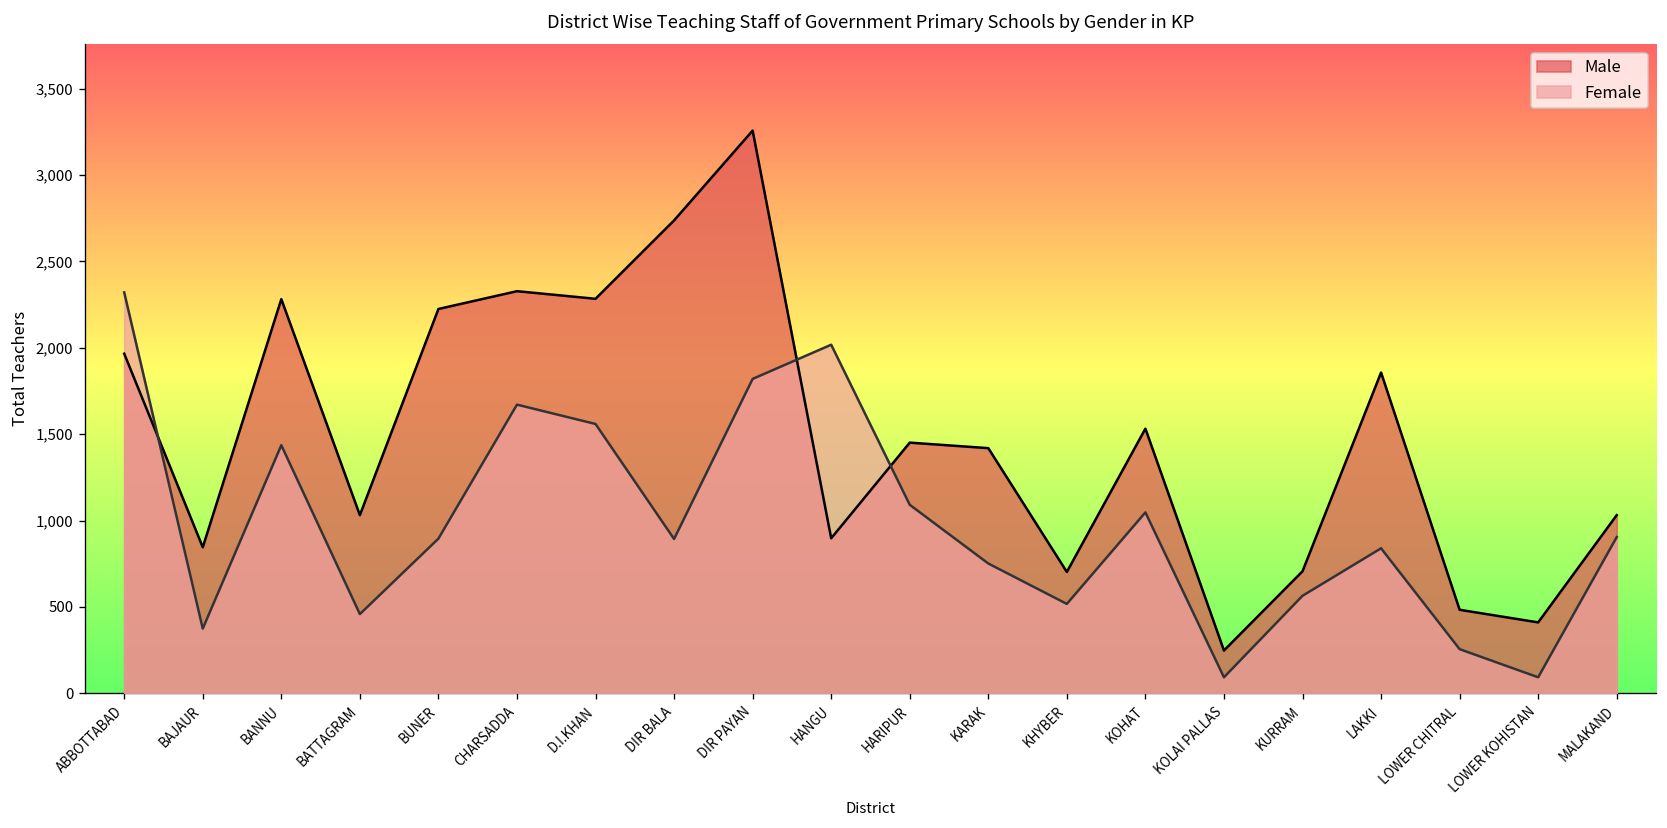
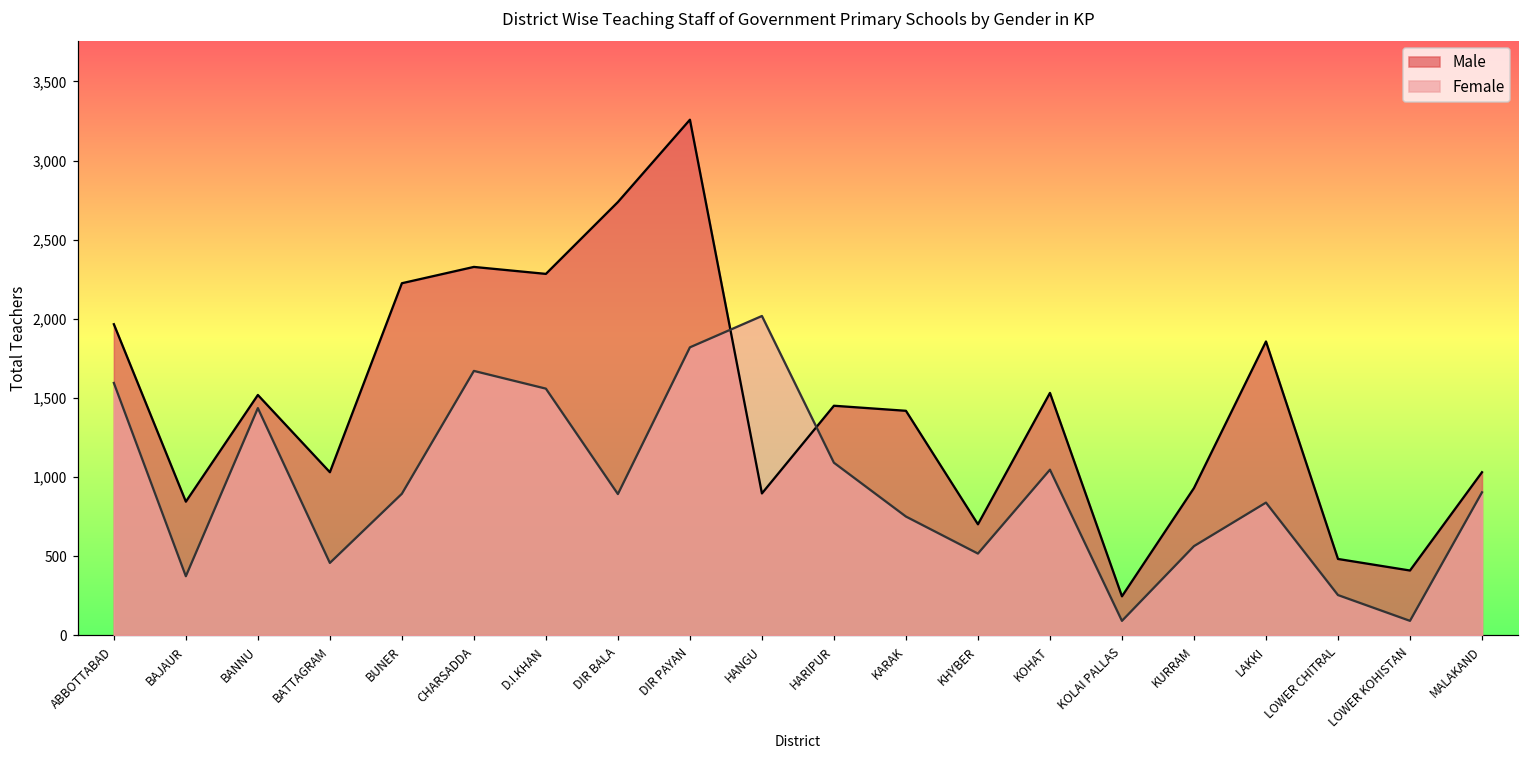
Female, ABBOTTABAD: 2,320 -> 1,600
Male, BANNU: 2,280 -> 1,520
Male, KURRAM: 710 -> 930
